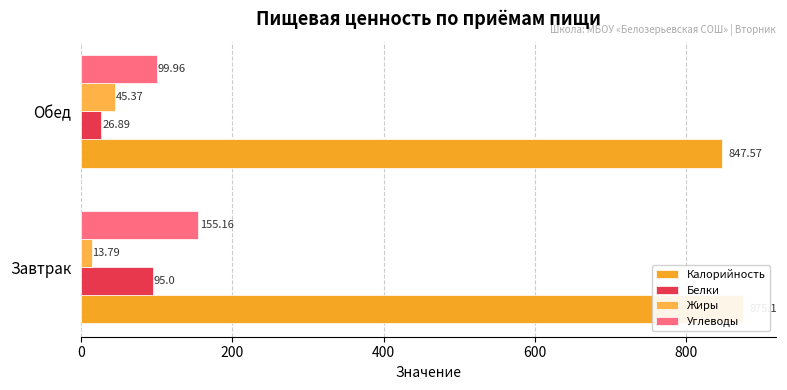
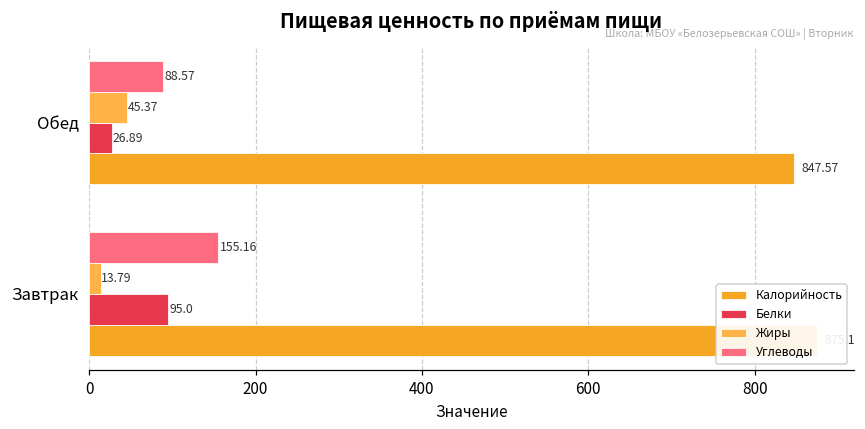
Углеводы, Обед: 99.96 -> 88.57
